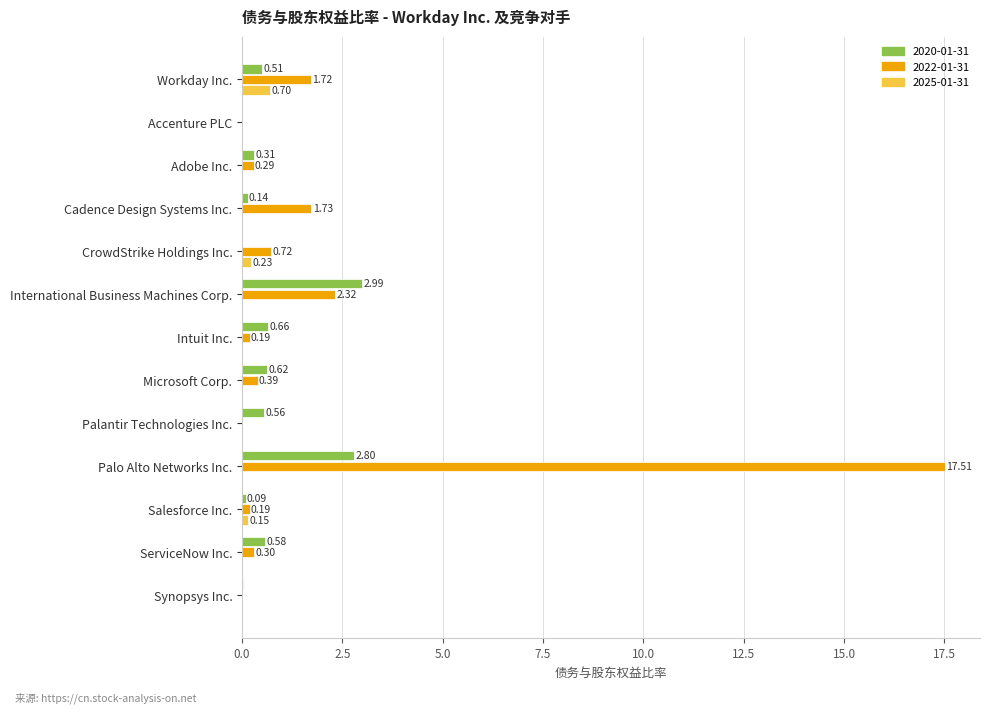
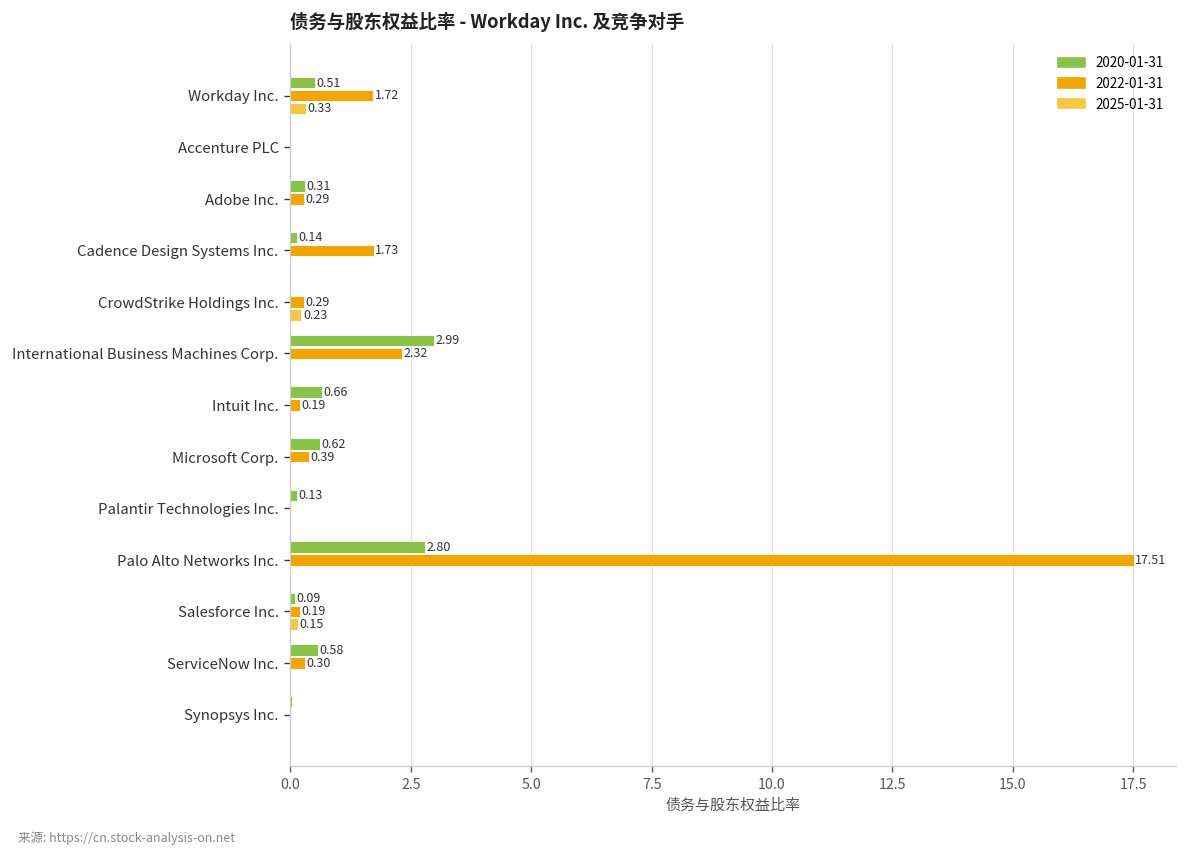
2025-01-31, Workday Inc.: 0.70 -> 0.33
2022-01-31, CrowdStrike Holdings Inc.: 0.72 -> 0.29
2020-01-31, Palantir Technologies Inc.: 0.56 -> 0.13
